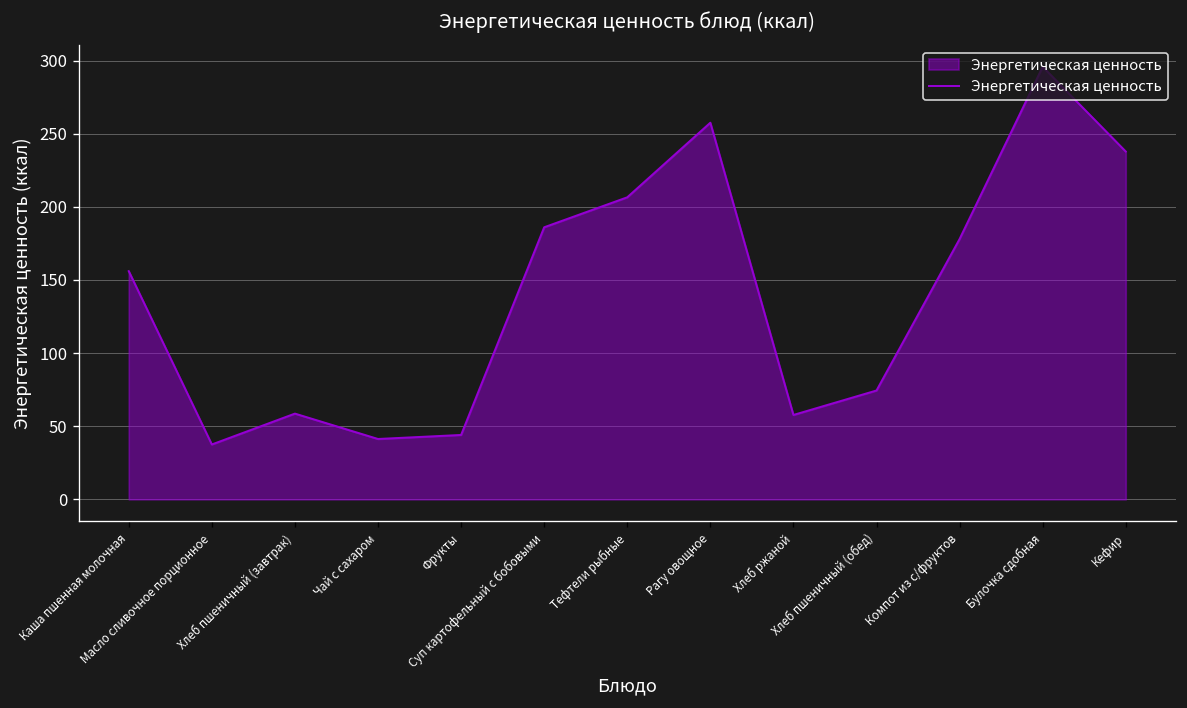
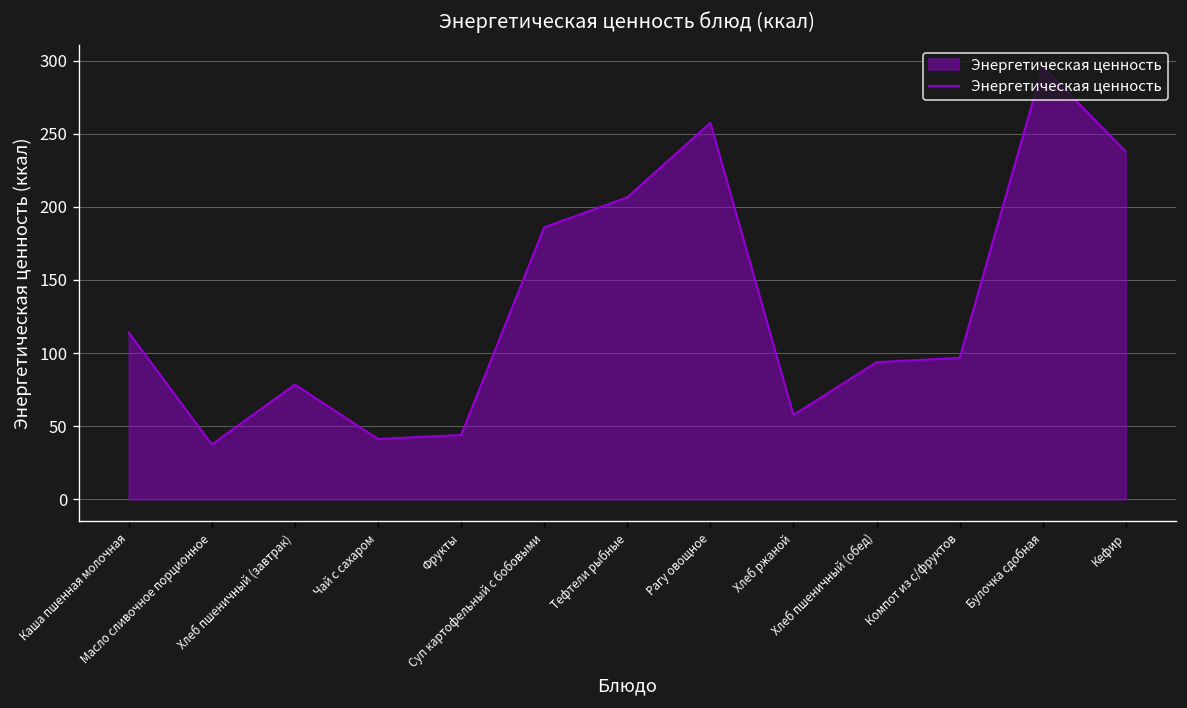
Каша пшенная молочная: 156 -> 114
Хлеб пшеничный (завтрак): 59 -> 79
Хлеб пшеничный (обед): 74 -> 94
Компот из с/фруктов: 178 -> 97
